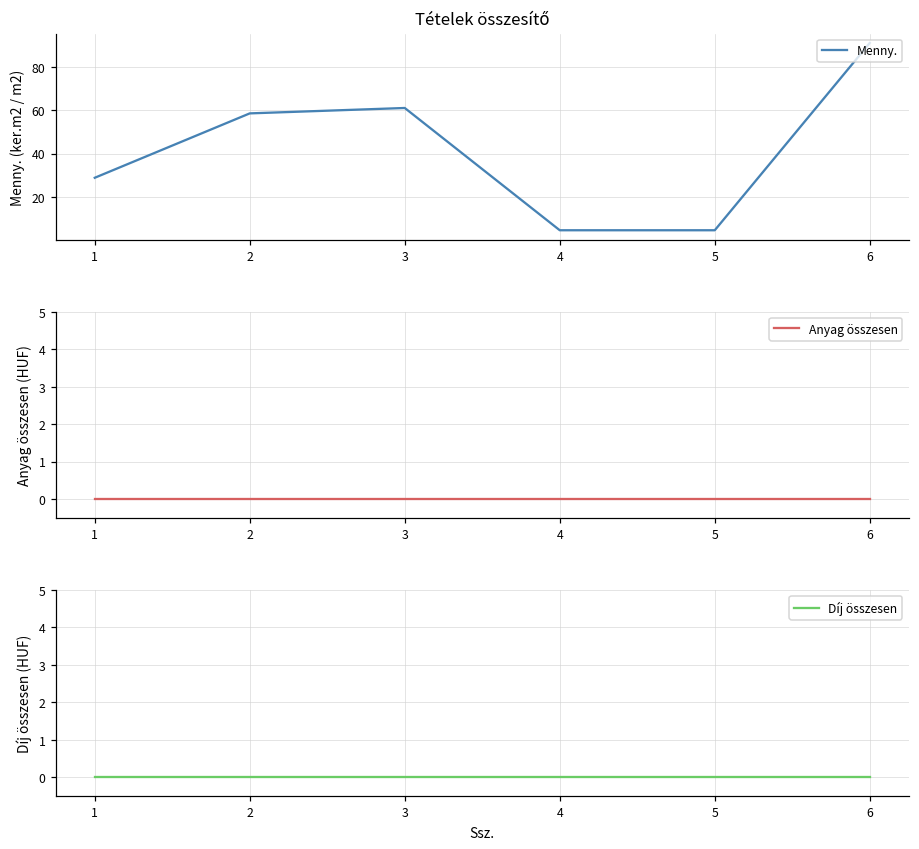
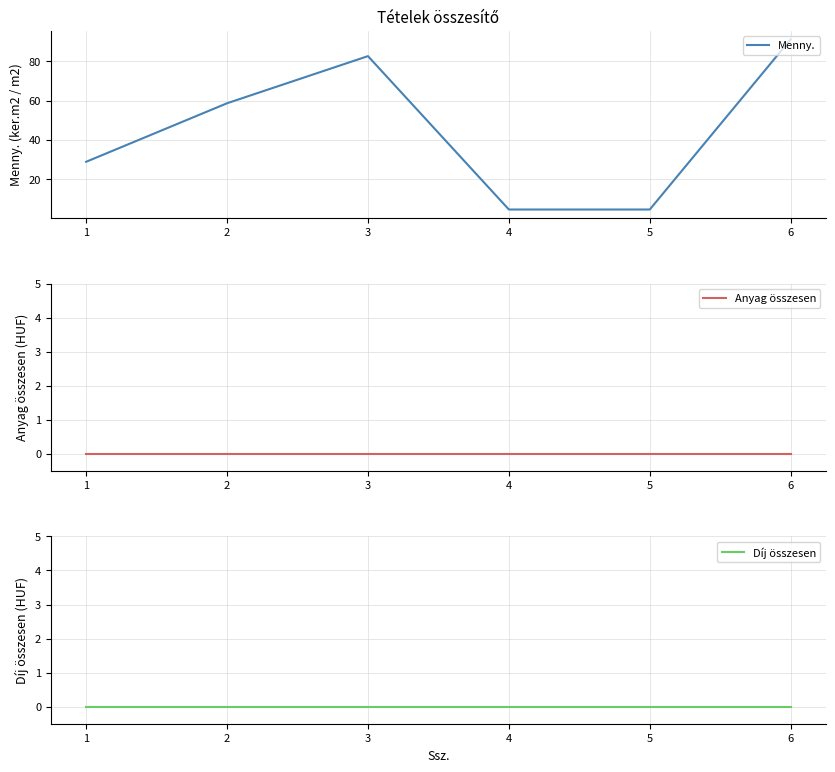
Tételek összesítő, 3: 61 -> 83
